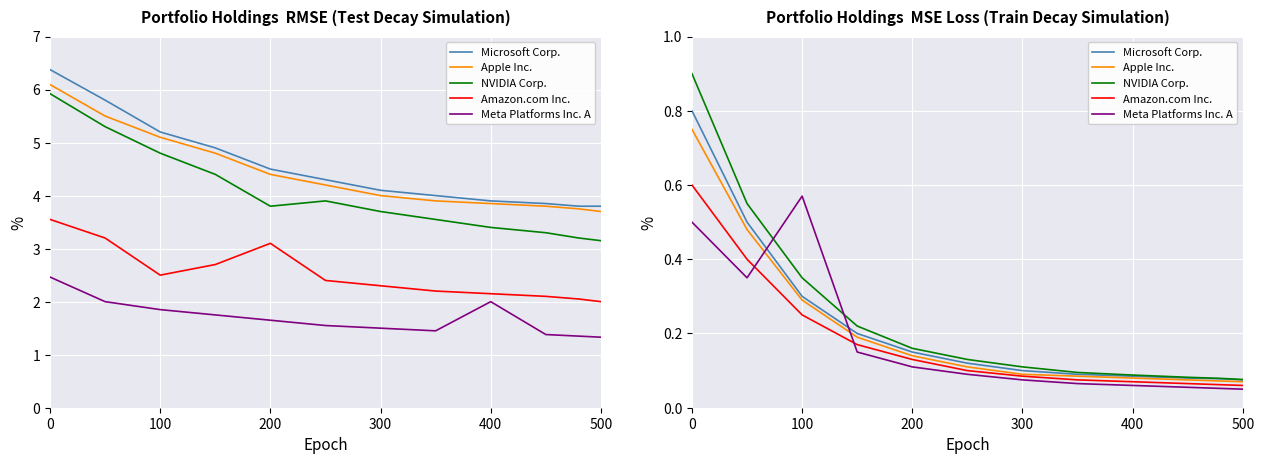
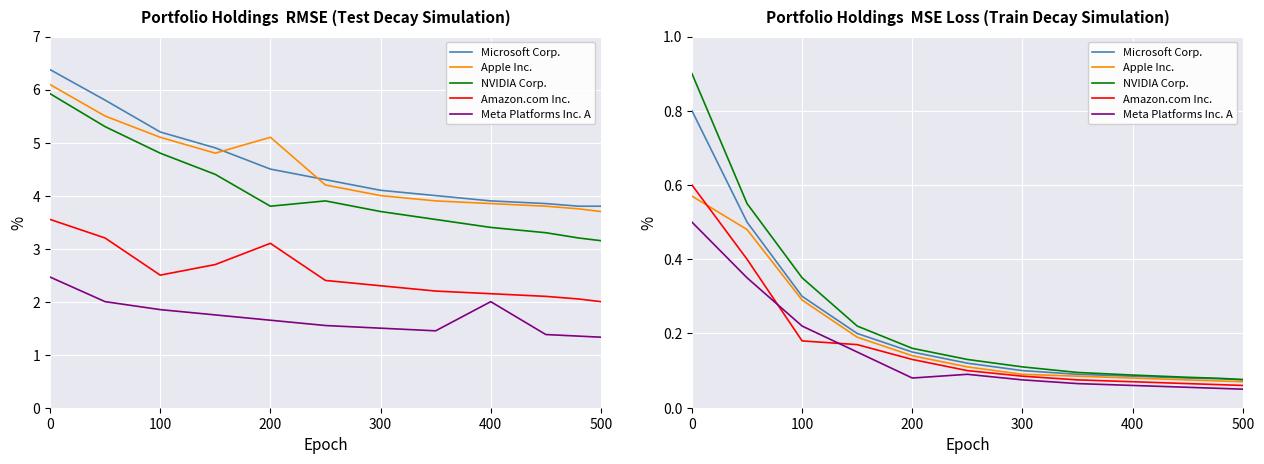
Portfolio Holdings RMSE (Test Decay Simulation), Apple Inc., 200: 4.4 -> 5.1
Portfolio Holdings MSE Loss (Train Decay Simulation), Apple Inc., 0: 0.75 -> 0.57
Portfolio Holdings MSE Loss (Train Decay Simulation), Amazon.com Inc., 100: 0.25 -> 0.18
Portfolio Holdings MSE Loss (Train Decay Simulation), Meta Platforms Inc. A, 100: 0.57 -> 0.22
Portfolio Holdings MSE Loss (Train Decay Simulation), Meta Platforms Inc. A, 200: 0.11 -> 0.08
